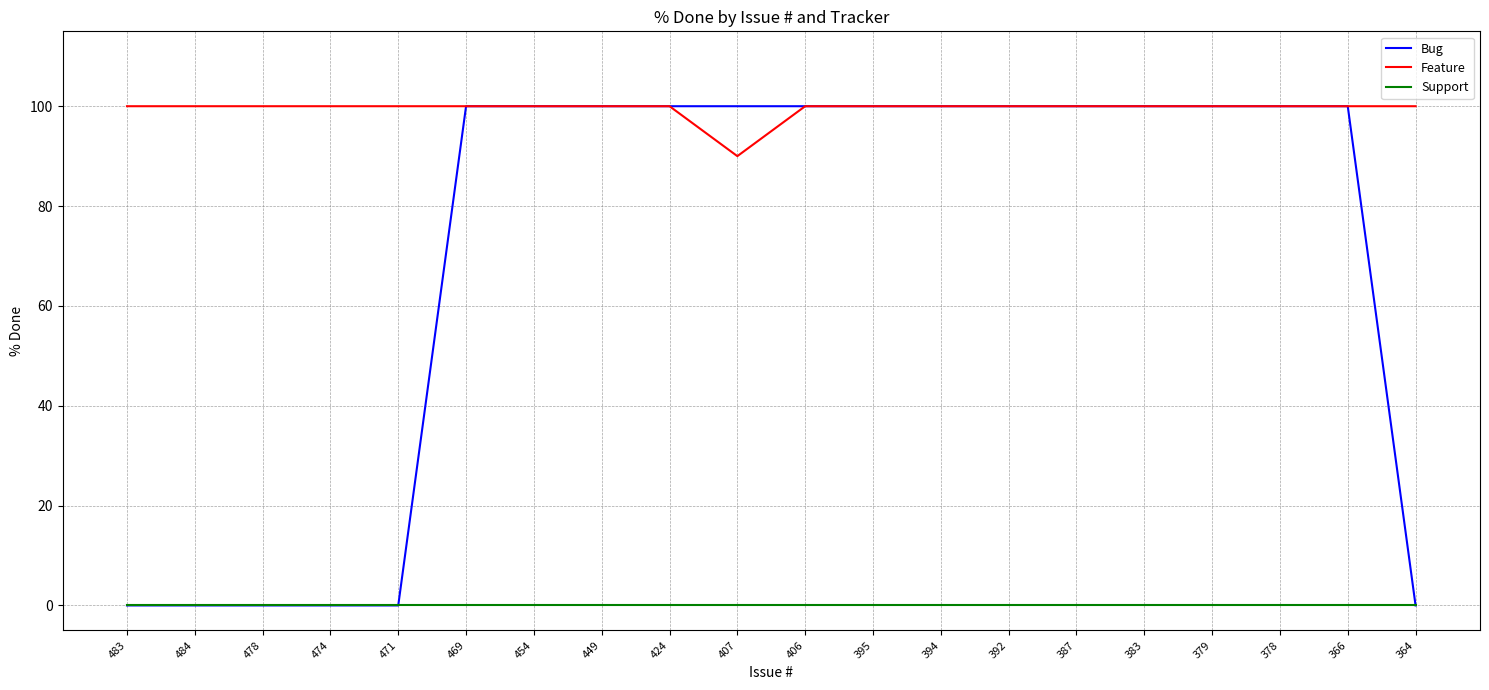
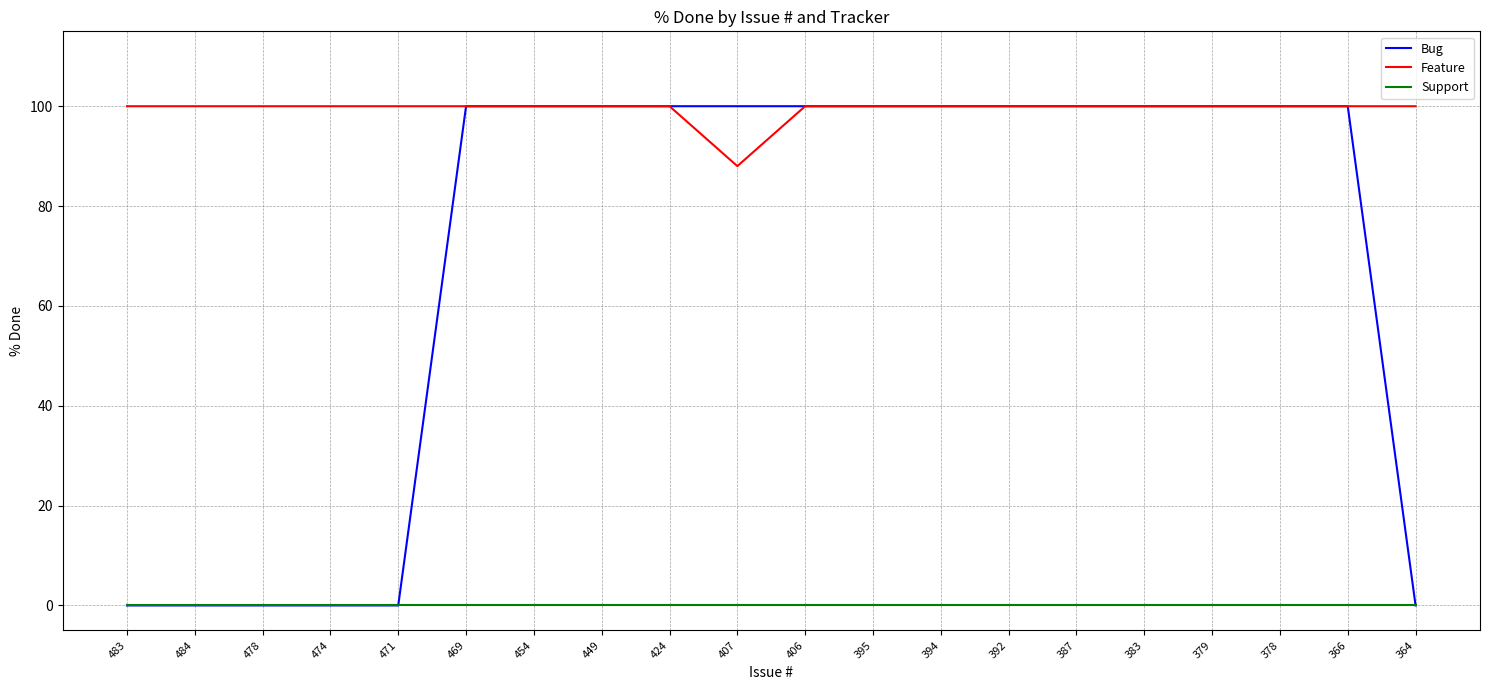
Feature, 407: 90 -> 88
